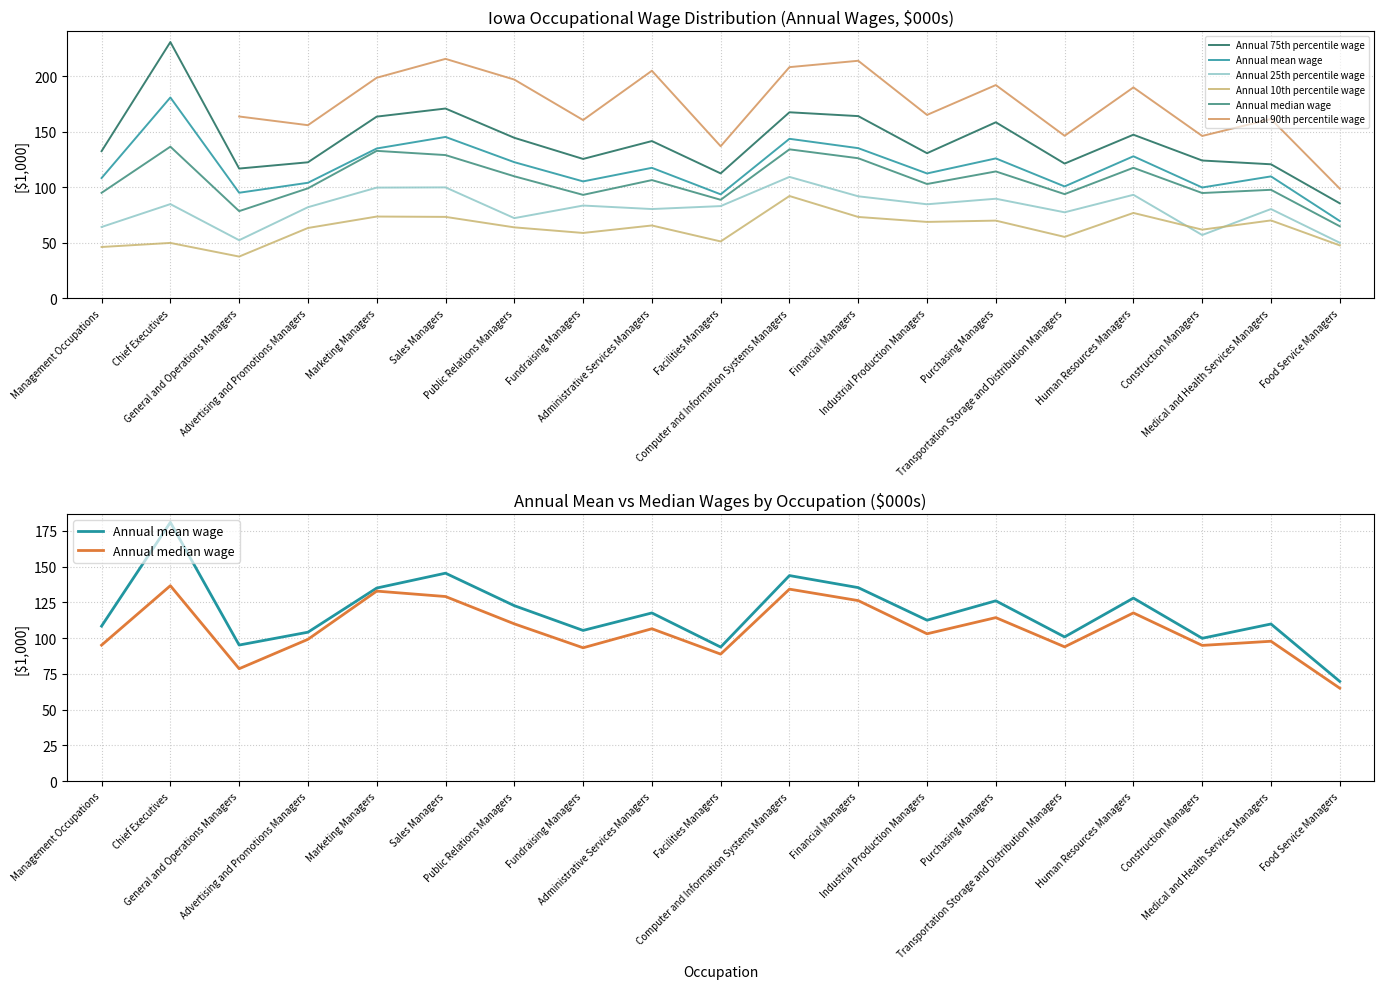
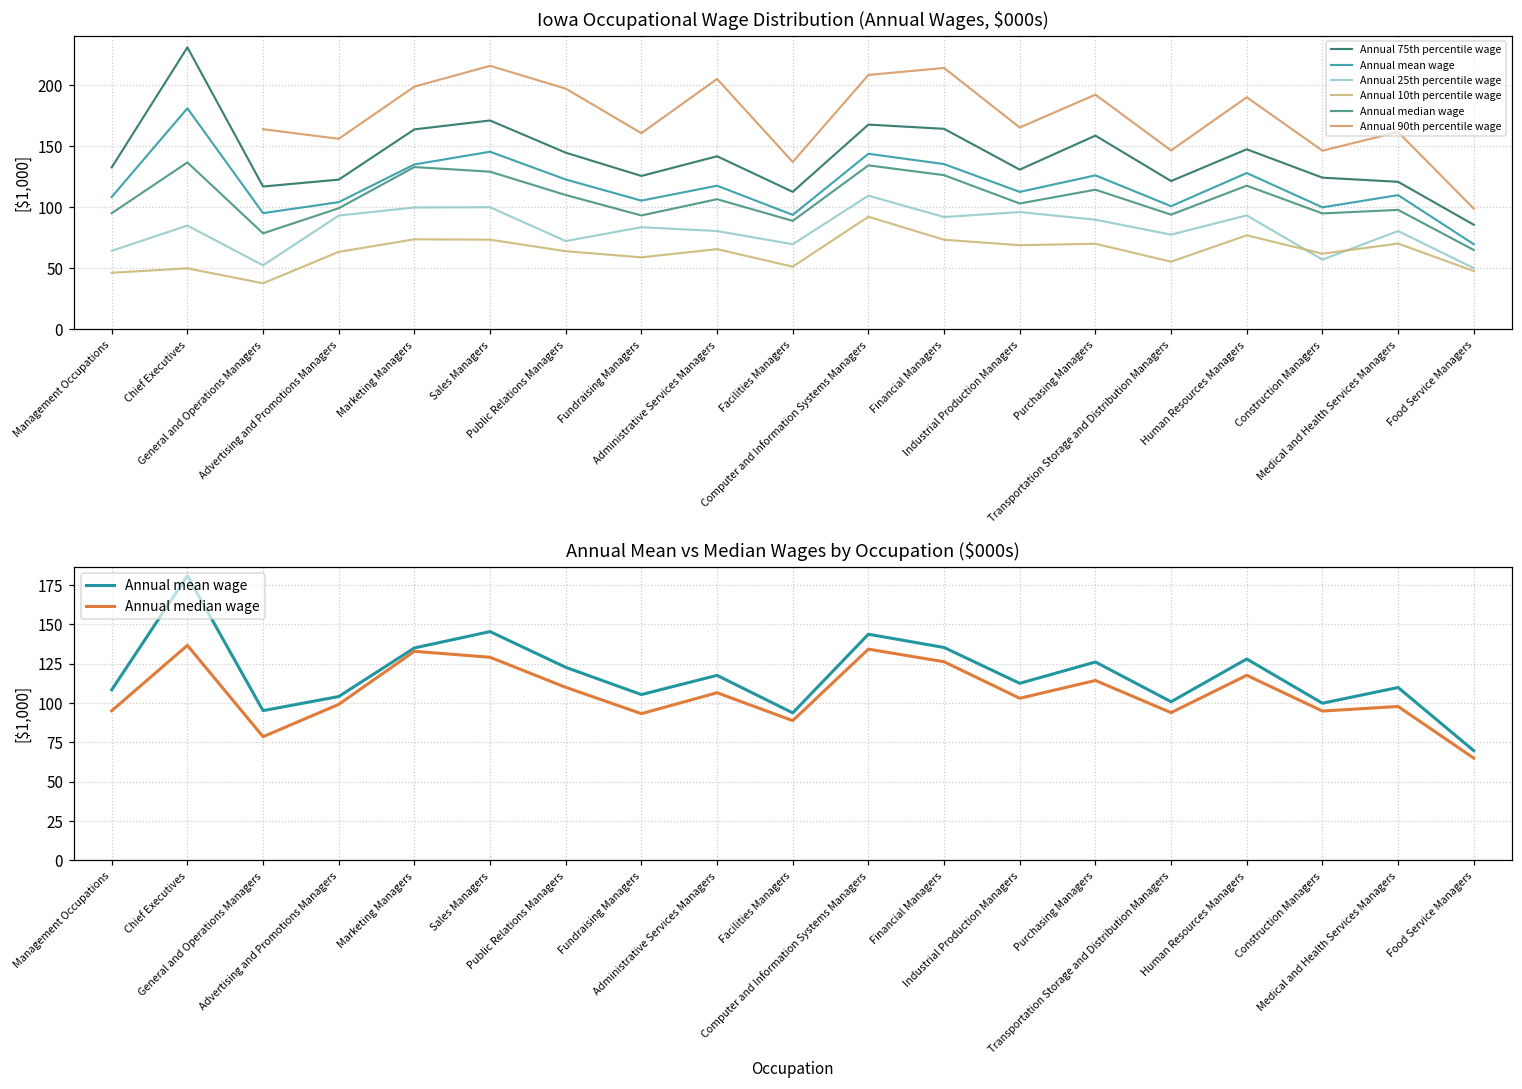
Iowa Occupational Wage Distribution (Annual Wages, $000s), Annual 25th percentile wage, Advertising and Promotions Managers: 82 -> 93
Iowa Occupational Wage Distribution (Annual Wages, $000s), Annual 25th percentile wage, Facilities Managers: 83 -> 70
Iowa Occupational Wage Distribution (Annual Wages, $000s), Annual 25th percentile wage, Industrial Production Managers: 85 -> 96
